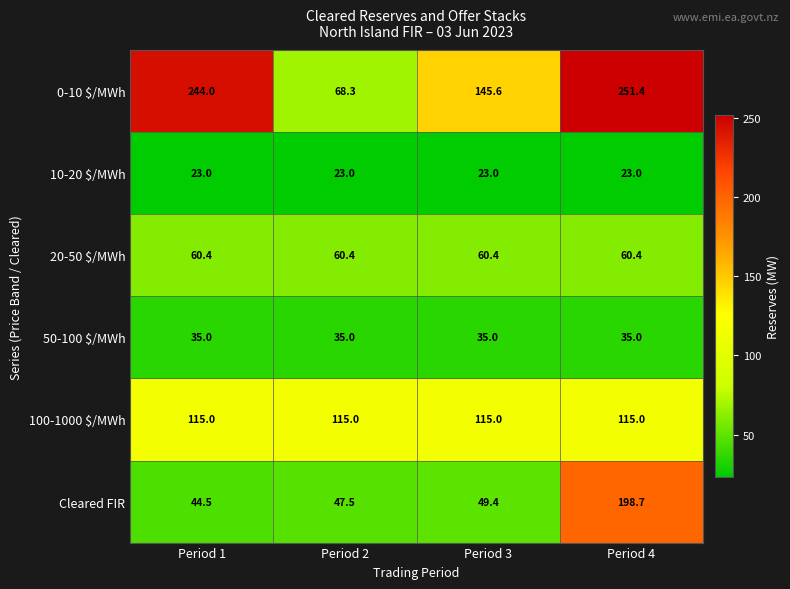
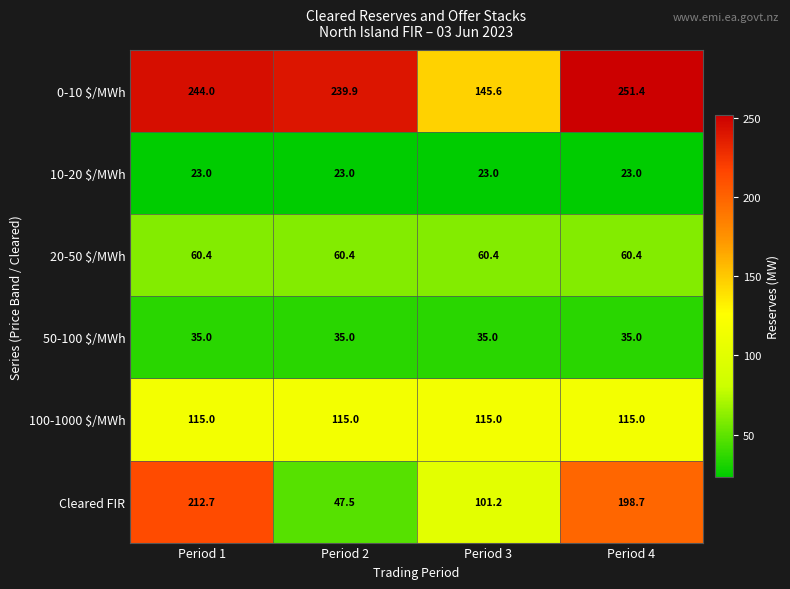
0-10 $/MWh, Period 2: 68.3 -> 239.9
Cleared FIR, Period 1: 44.5 -> 212.7
Cleared FIR, Period 3: 49.4 -> 101.2
